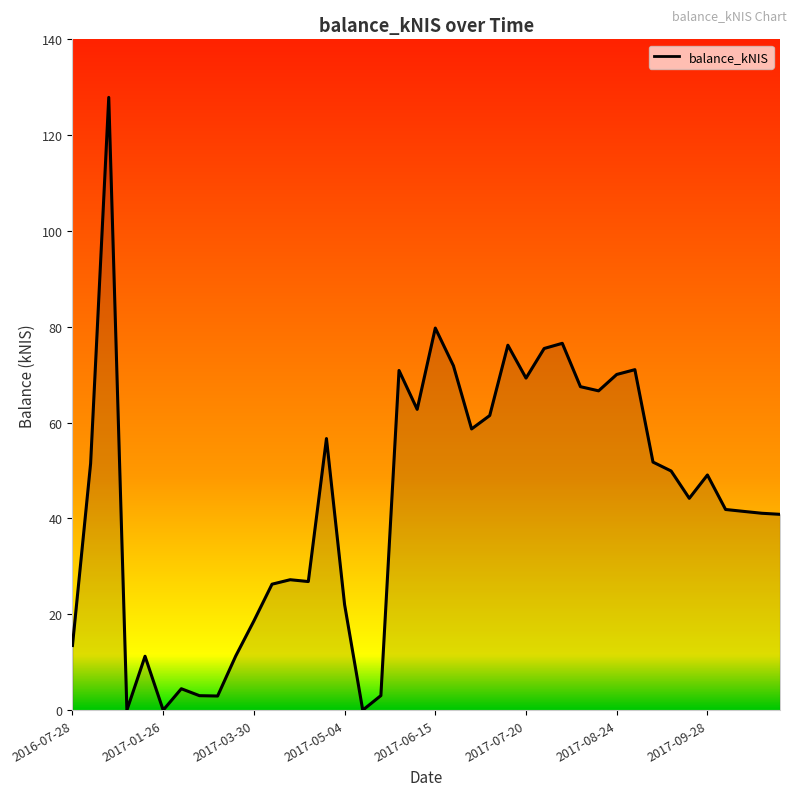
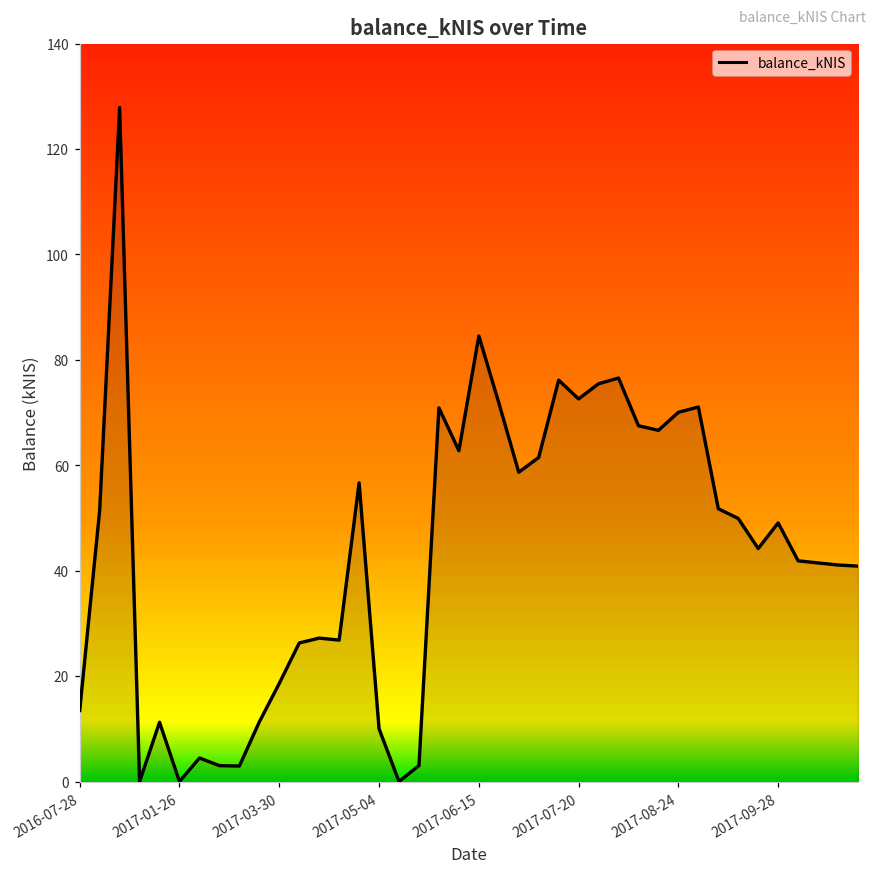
2017-05-04: 22 -> 10
2017-06-15: 80 -> 85
2017-07-20: 69 -> 73
